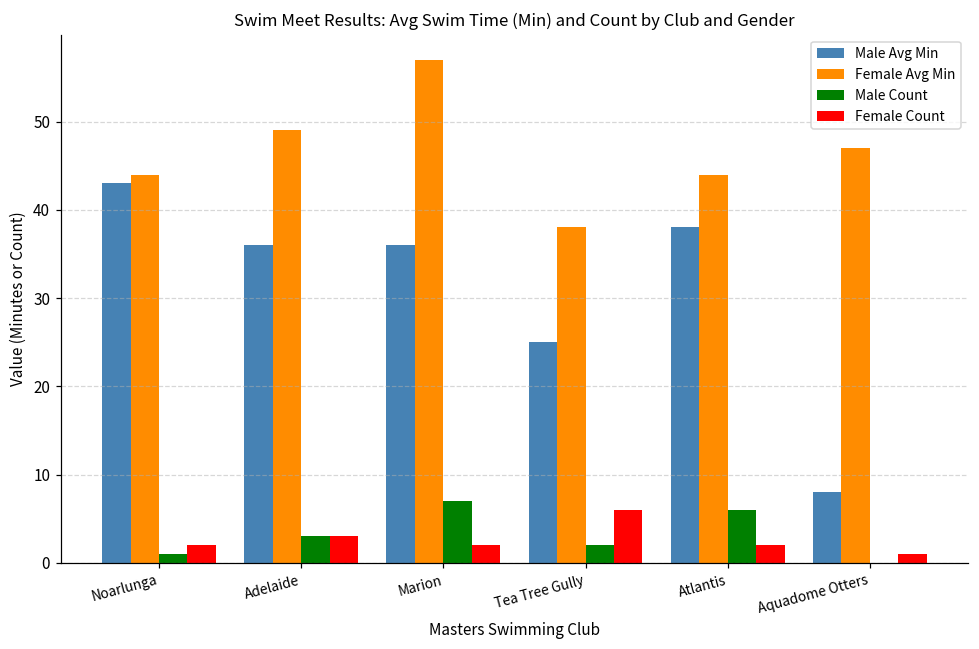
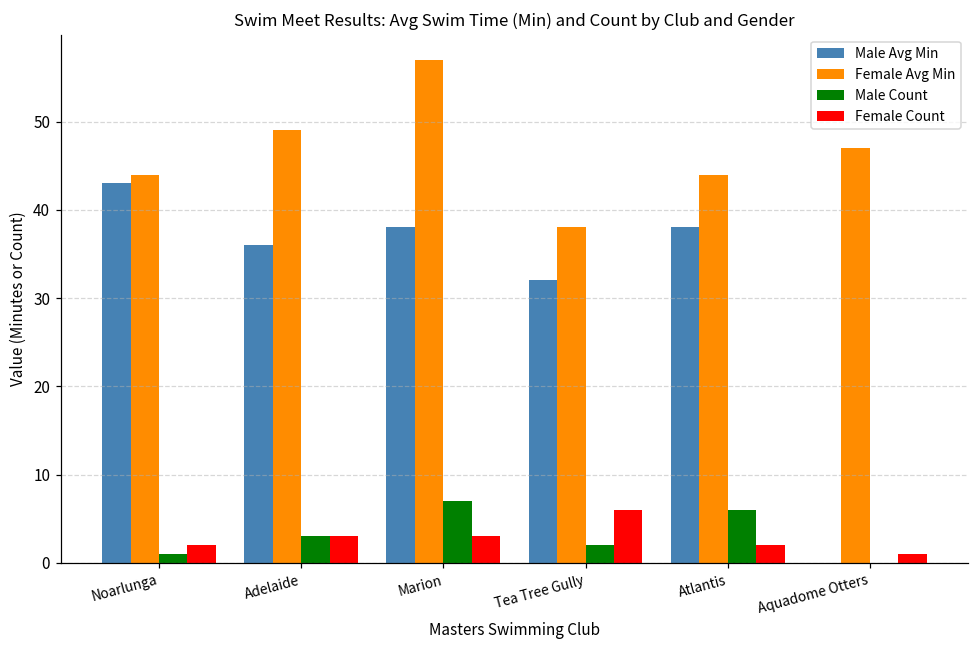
Male Avg Min, Marion: 36 -> 38
Female Count, Marion: 2 -> 3
Male Avg Min, Tea Tree Gully: 25 -> 32
Male Avg Min, Aquadome Otters: 8 -> 0
